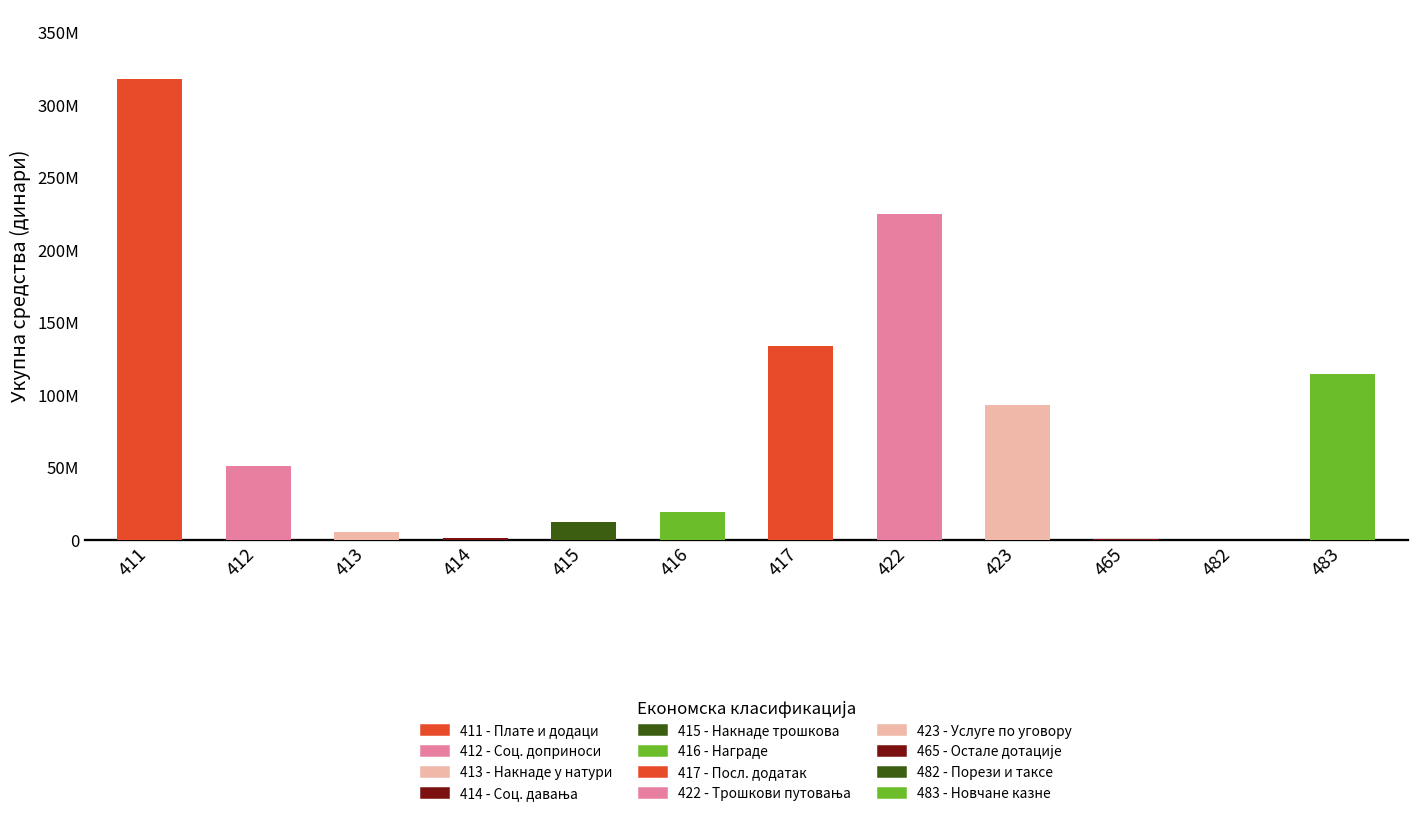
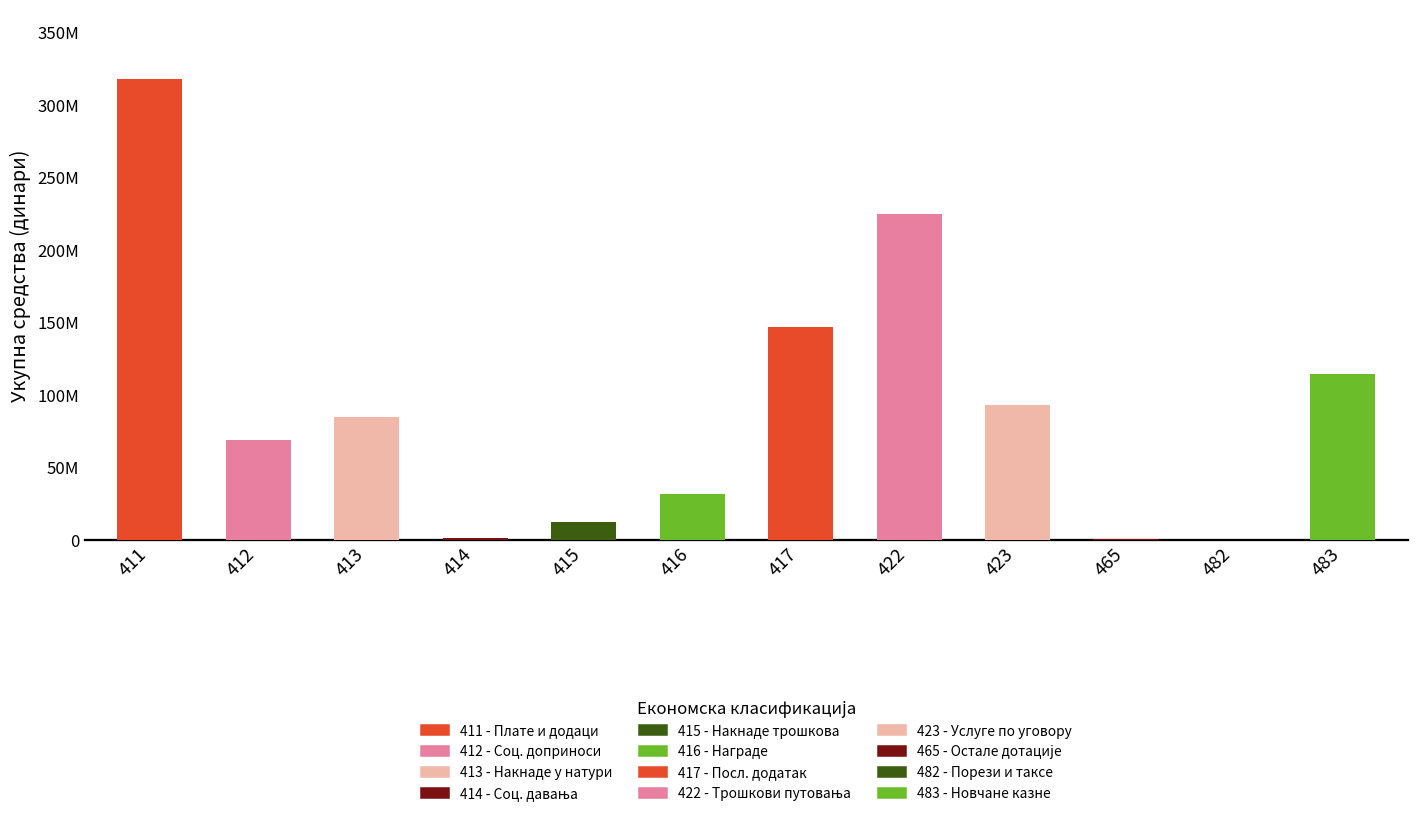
412: 51000000 -> 69000000
413: 6000000 -> 84000000
416: 19000000 -> 32000000
417: 133000000 -> 147000000
